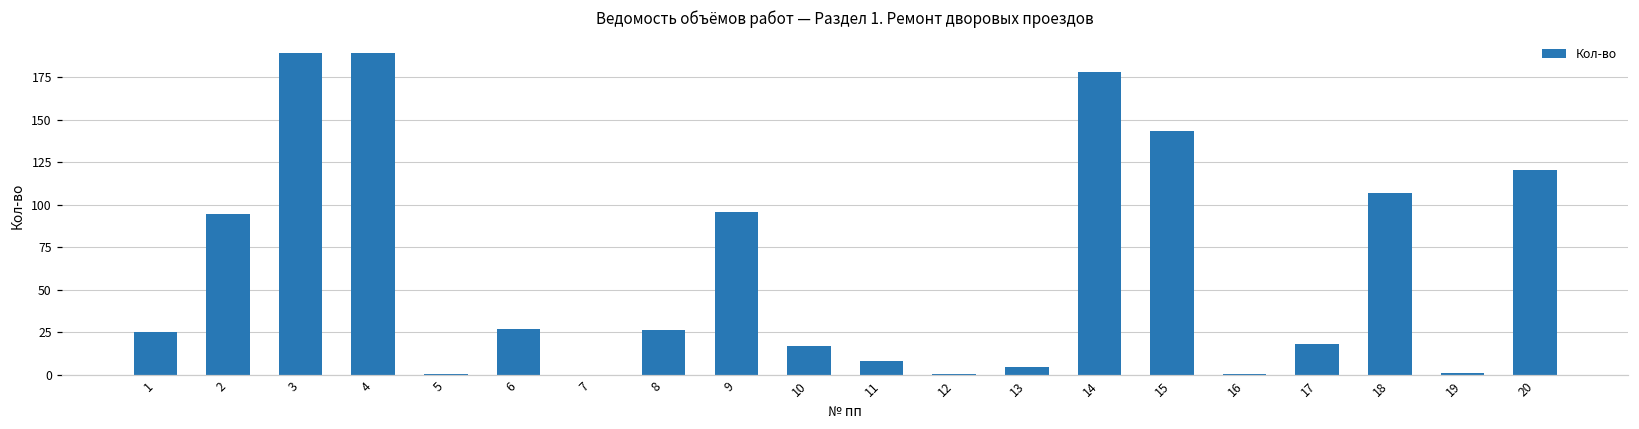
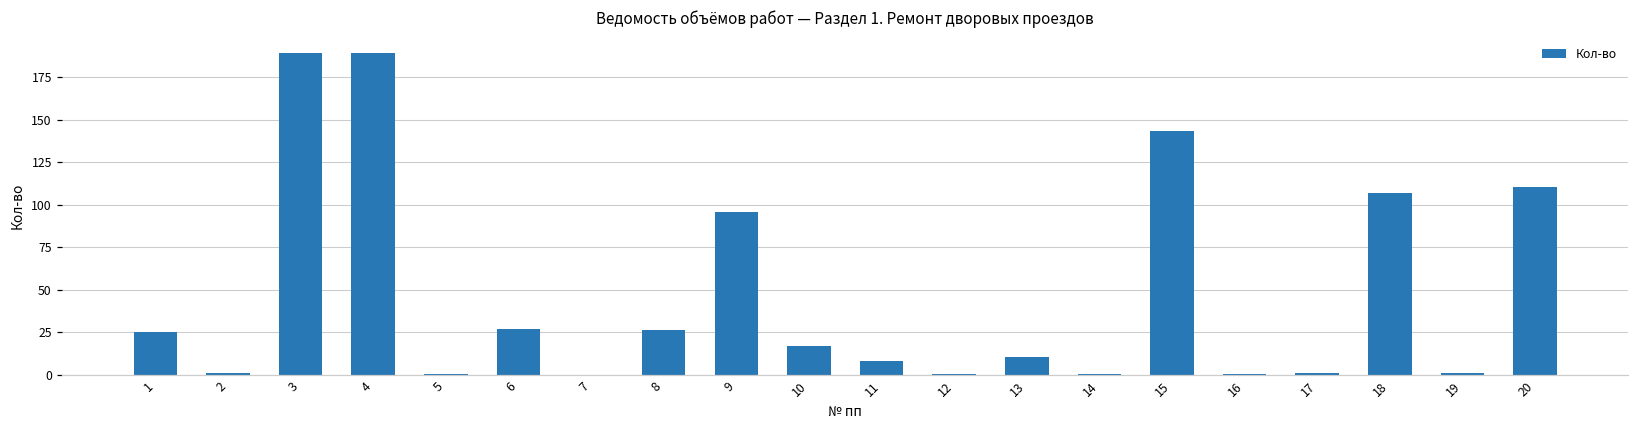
2: 95 -> 1
13: 5 -> 10
14: 178 -> 1
17: 18 -> 1
20: 120 -> 110
